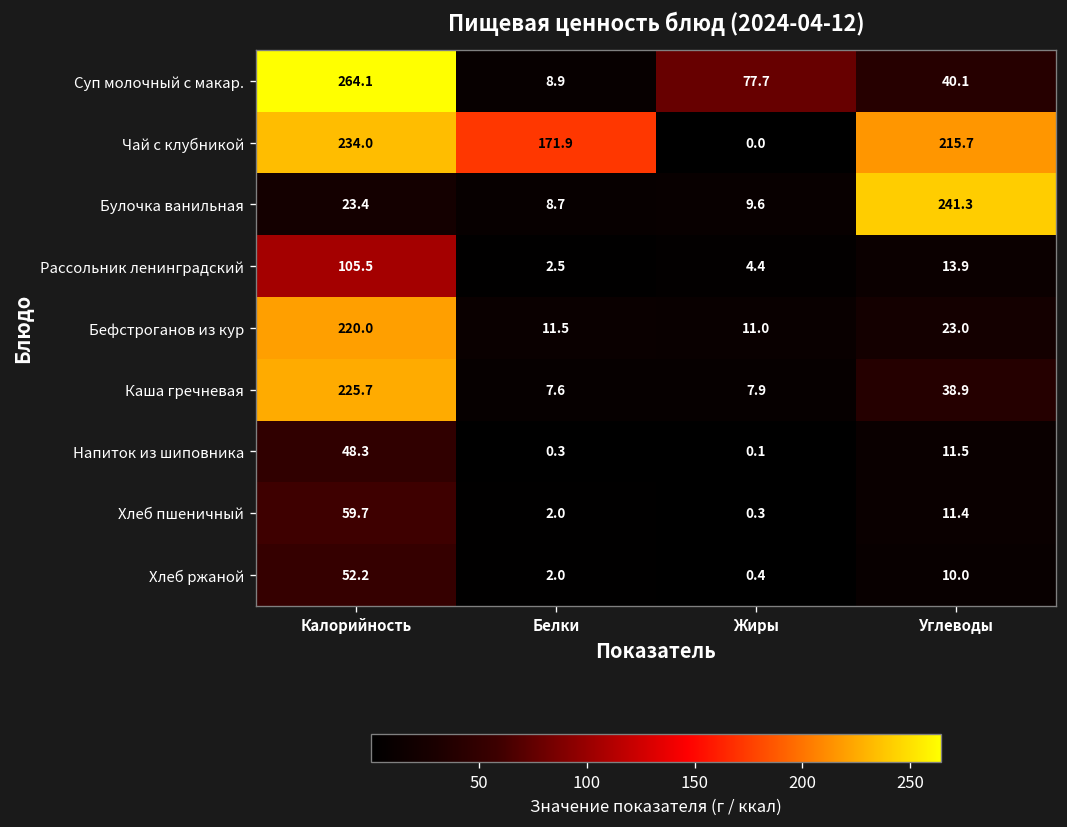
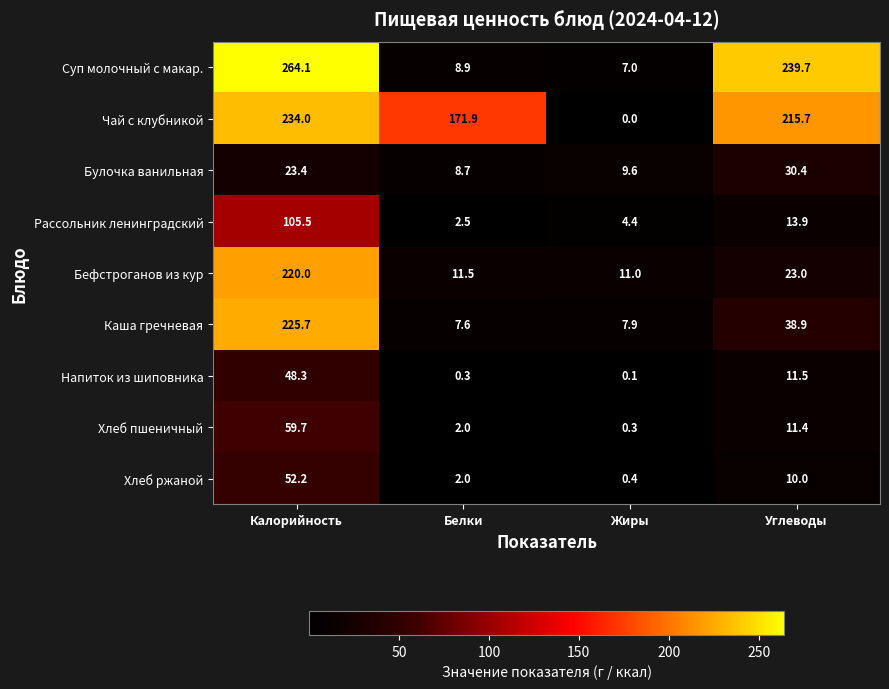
Суп молочный с макар., Жиры: 77.7 -> 7.0
Суп молочный с макар., Углеводы: 40.1 -> 239.7
Булочка ванильная, Углеводы: 241.3 -> 30.4
